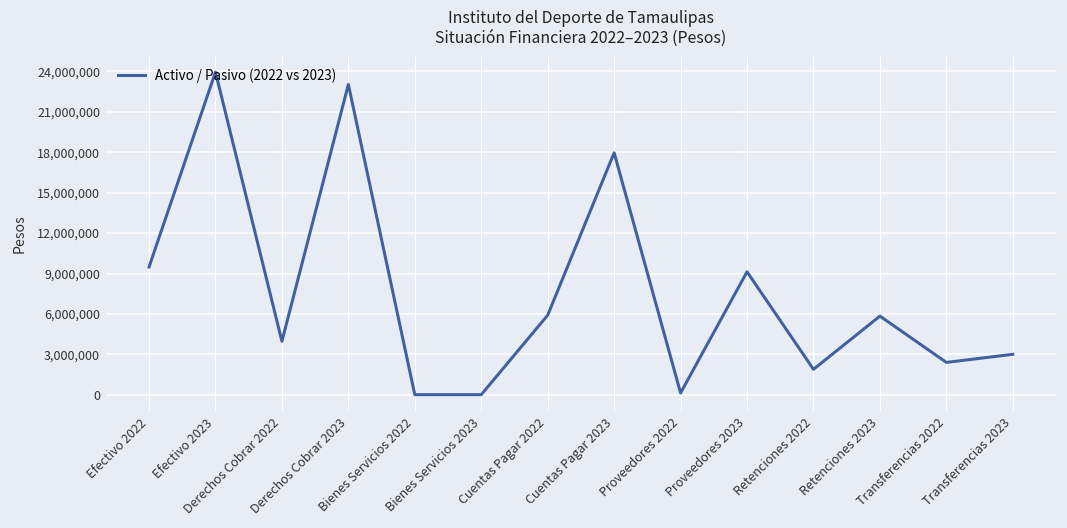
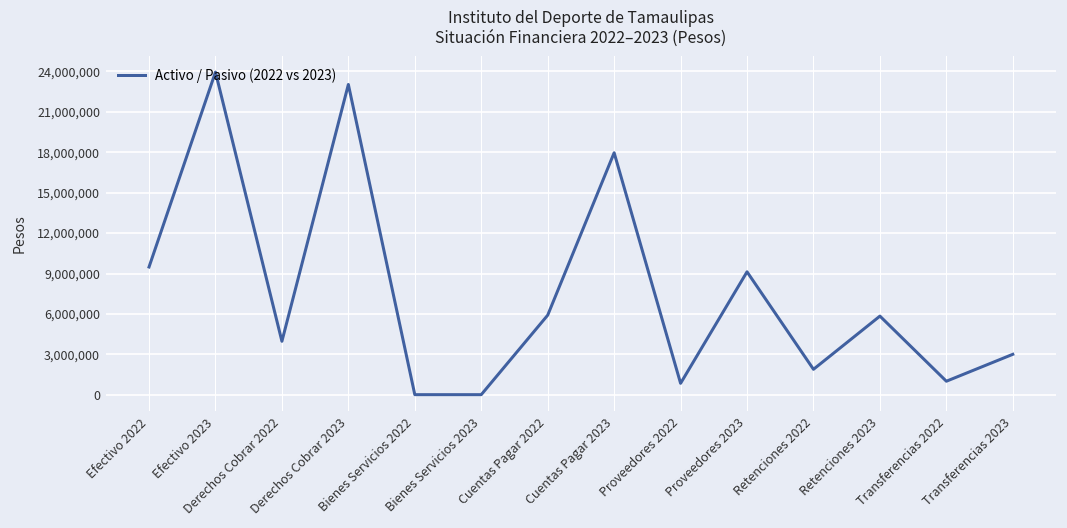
Proveedores 2022: 100,000 -> 800,000
Transferencias 2022: 2,400,000 -> 1,000,000
